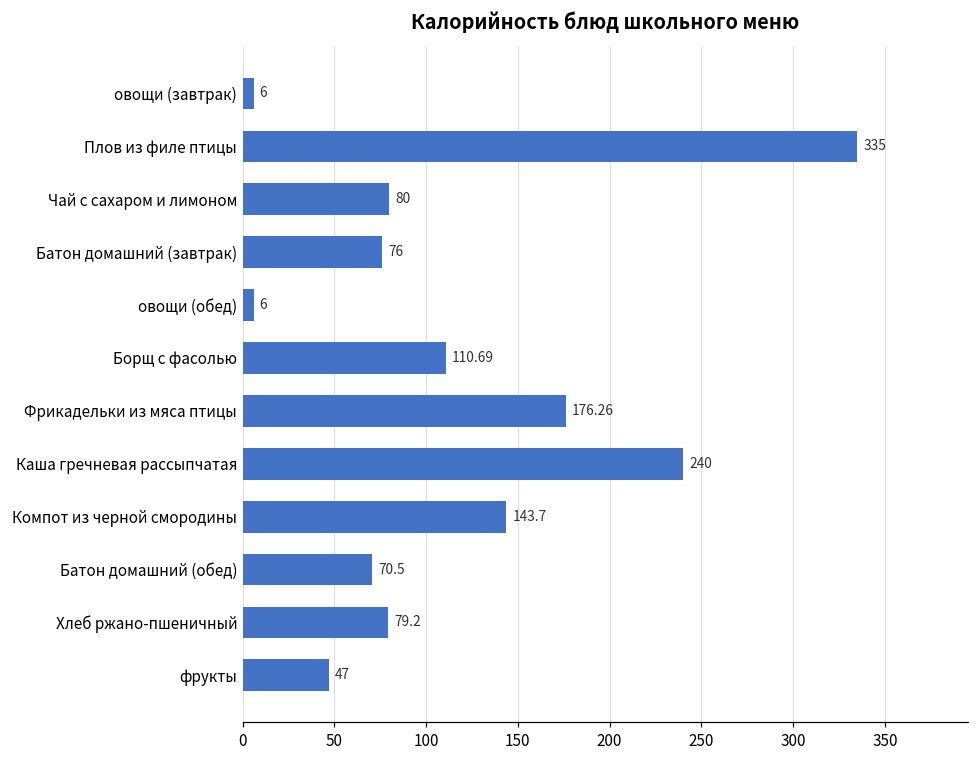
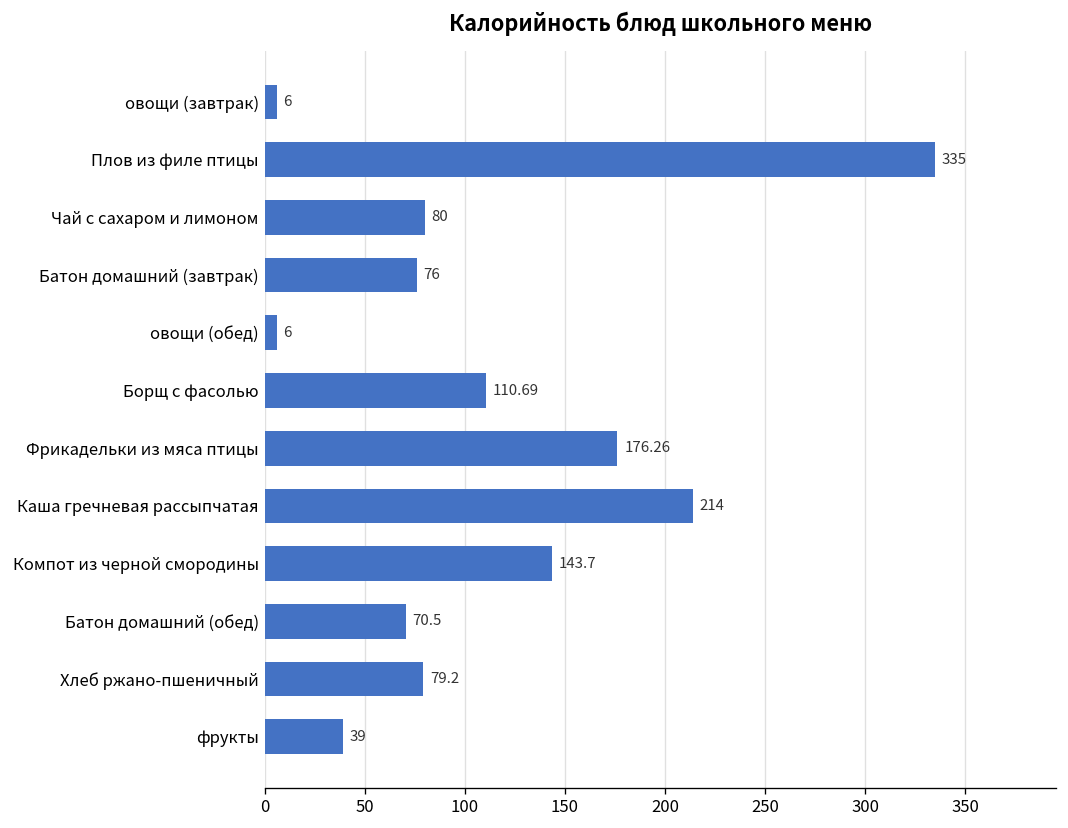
Каша гречневая рассыпчатая: 240 -> 214
фрукты: 47 -> 39
